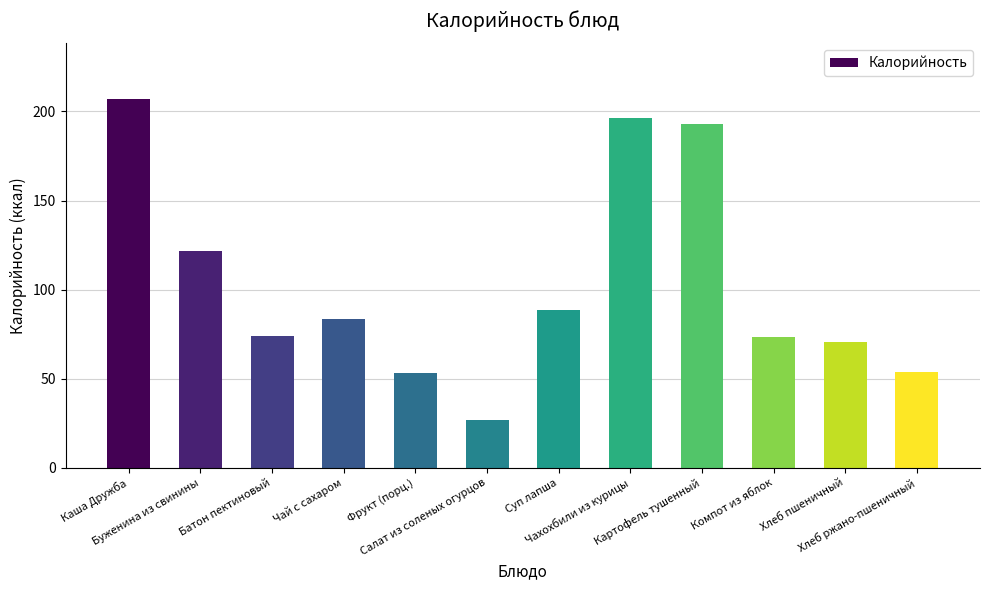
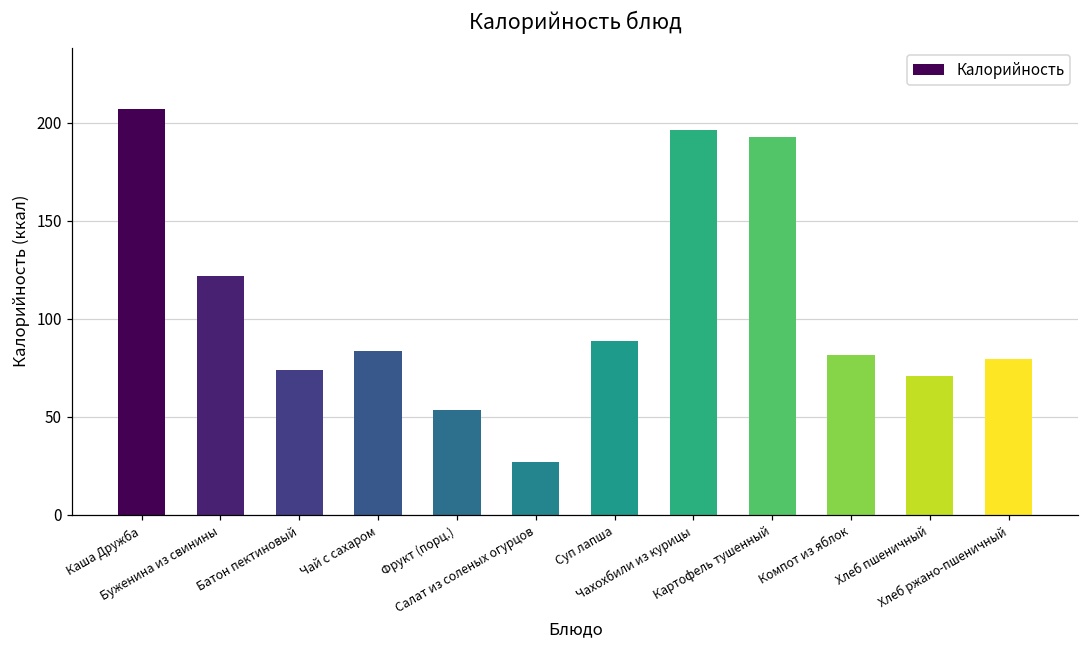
Компот из яблок: 74 -> 82
Хлеб ржано-пшеничный: 54 -> 79
